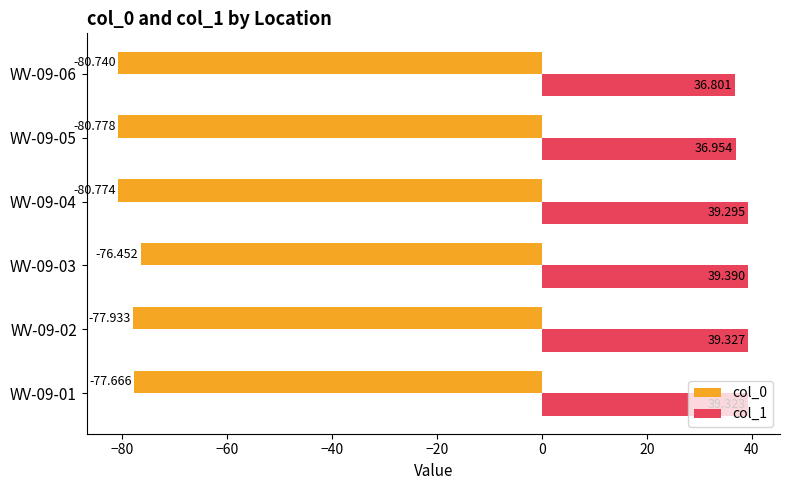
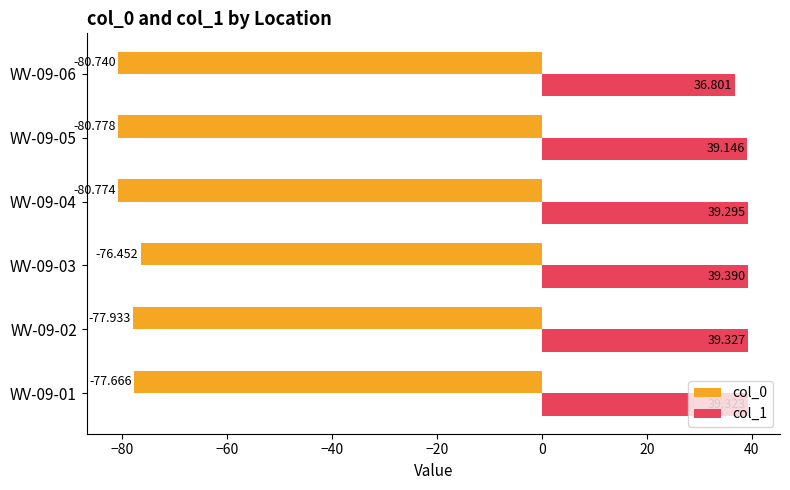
col_1, WV-09-05: 36.954 -> 39.146
